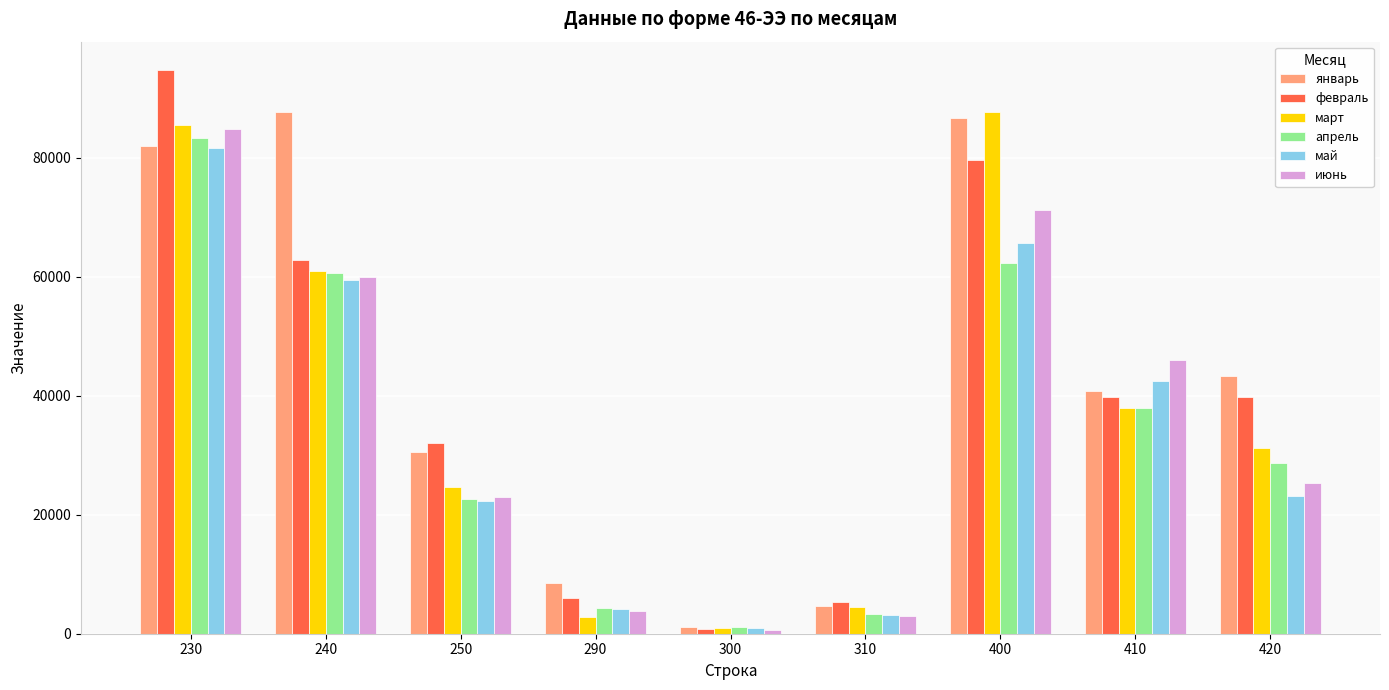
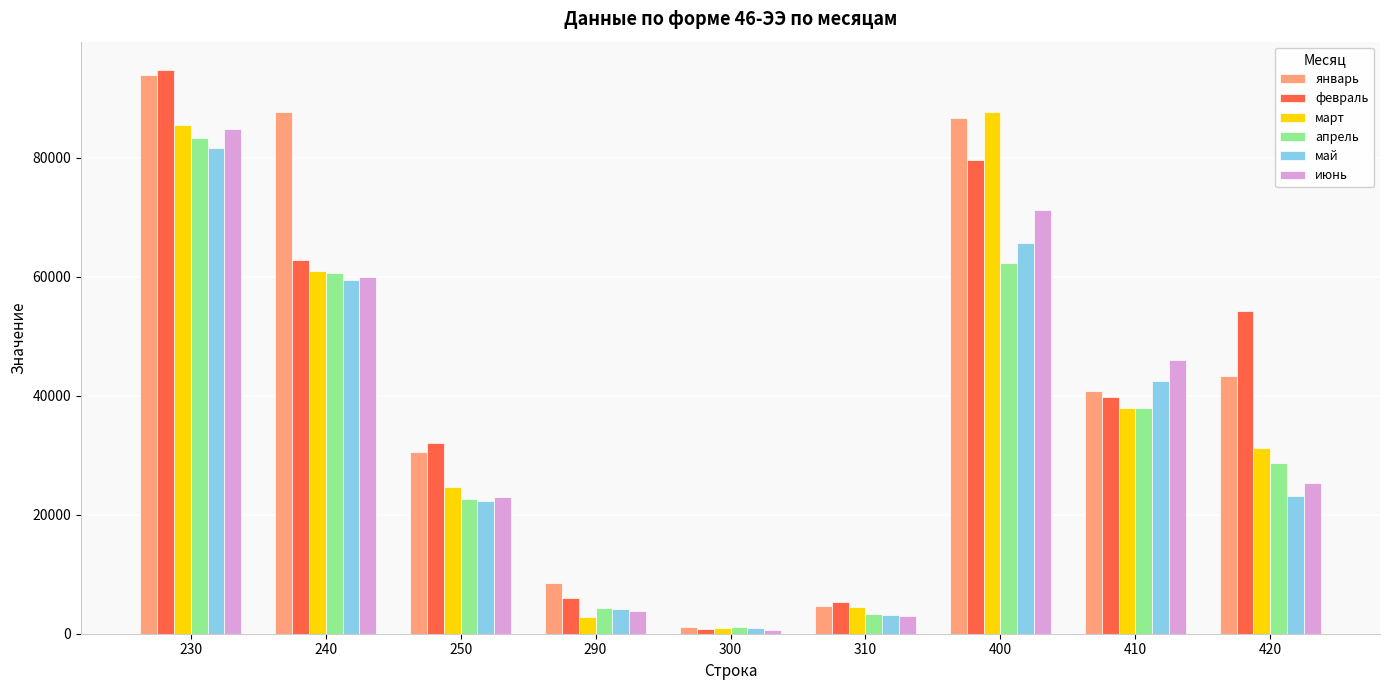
январь, 230: 82000 -> 94000
февраль, 420: 40000 -> 54000
